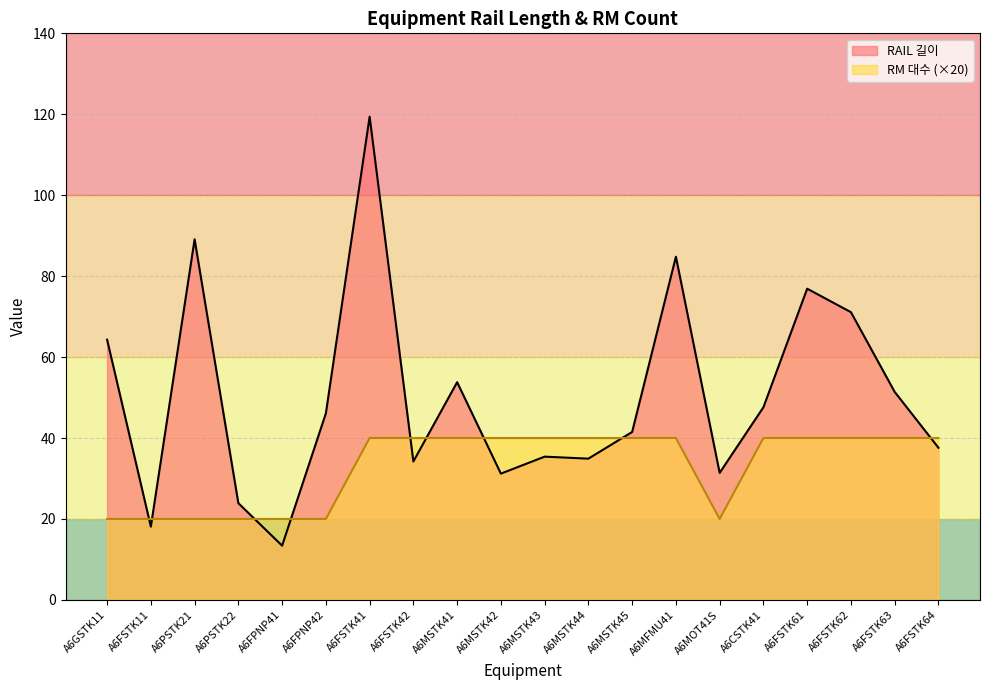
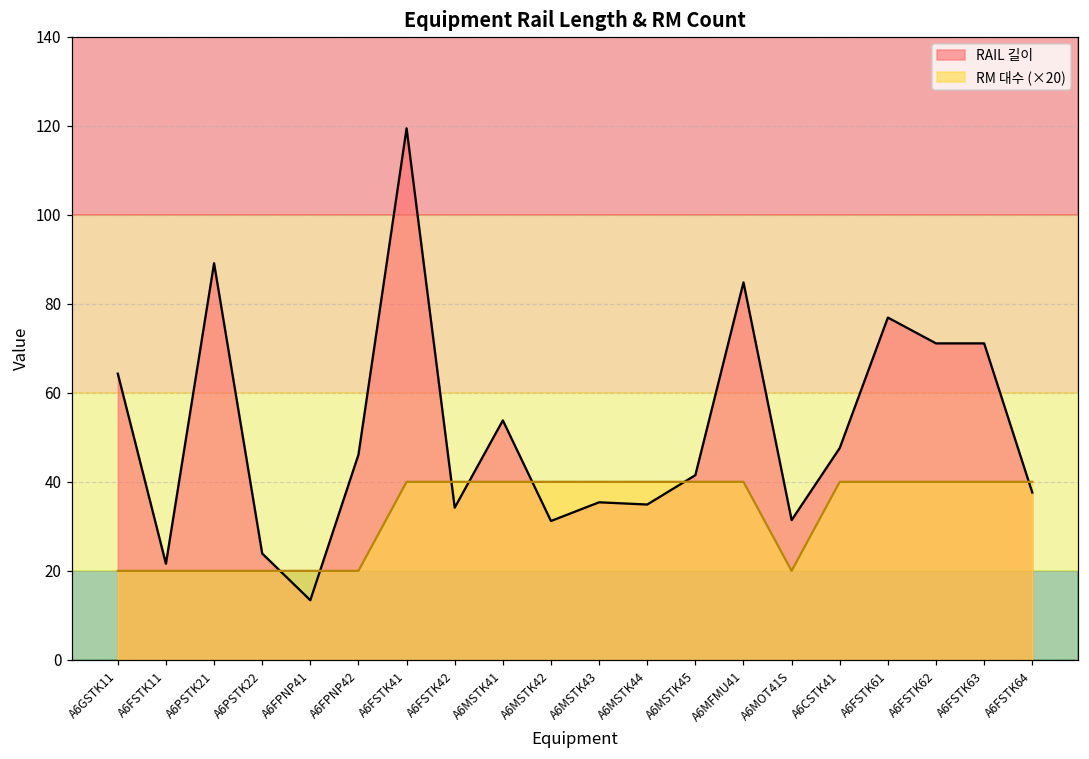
RAIL 길이, A6FSTK11: 18 -> 22
RAIL 길이, A6FSTK63: 51 -> 71
